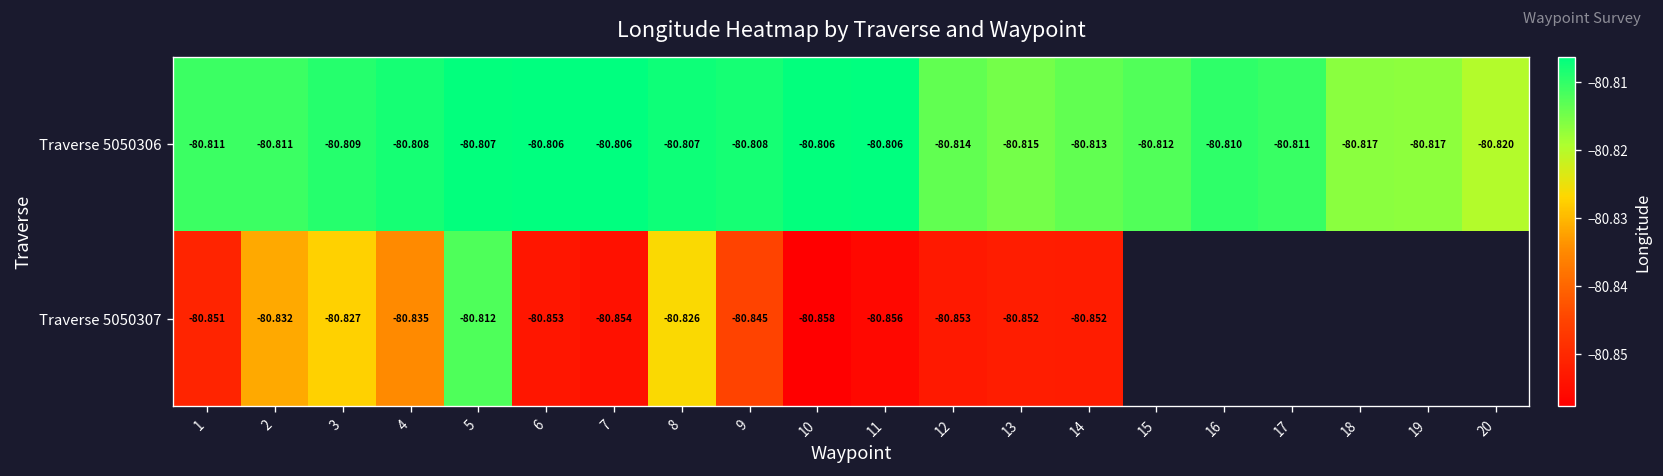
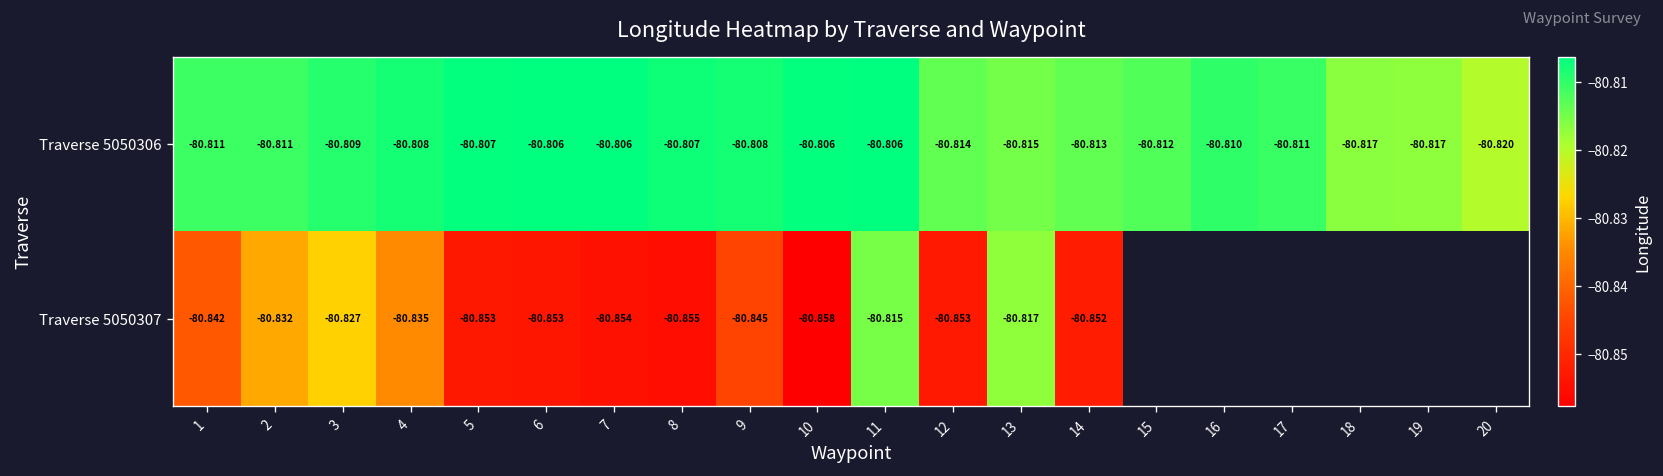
Traverse 5050307, 1: -80.851 -> -80.842
Traverse 5050307, 5: -80.812 -> -80.853
Traverse 5050307, 8: -80.826 -> -80.855
Traverse 5050307, 11: -80.856 -> -80.815
Traverse 5050307, 13: -80.852 -> -80.817
